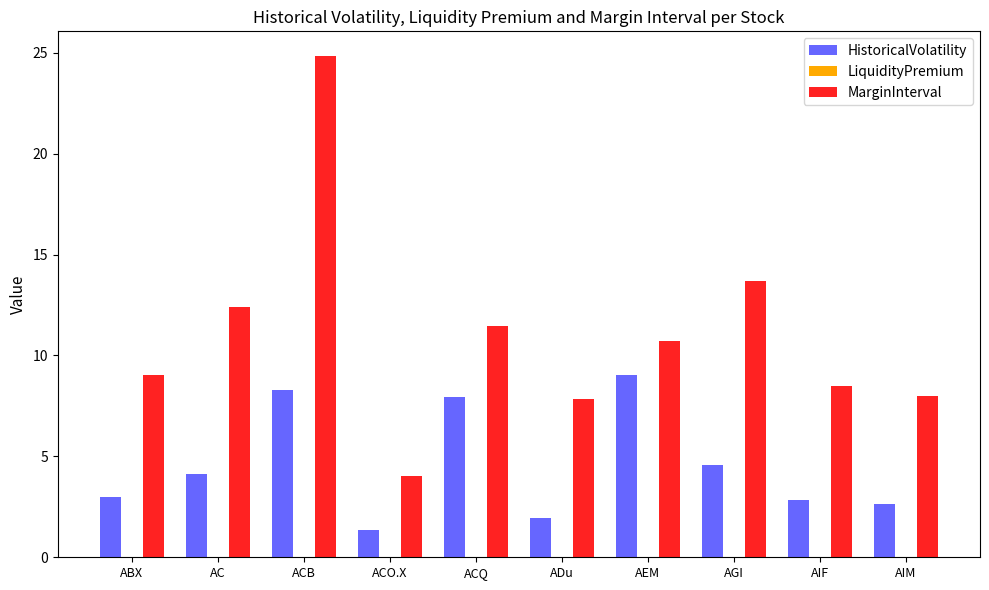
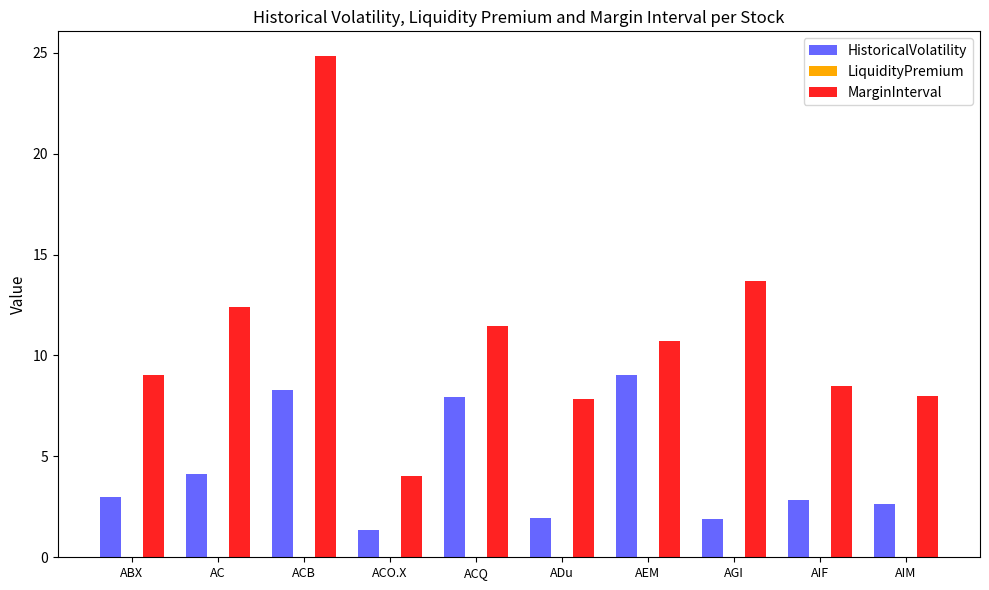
HistoricalVolatility, AGI: 4.6 -> 1.9
